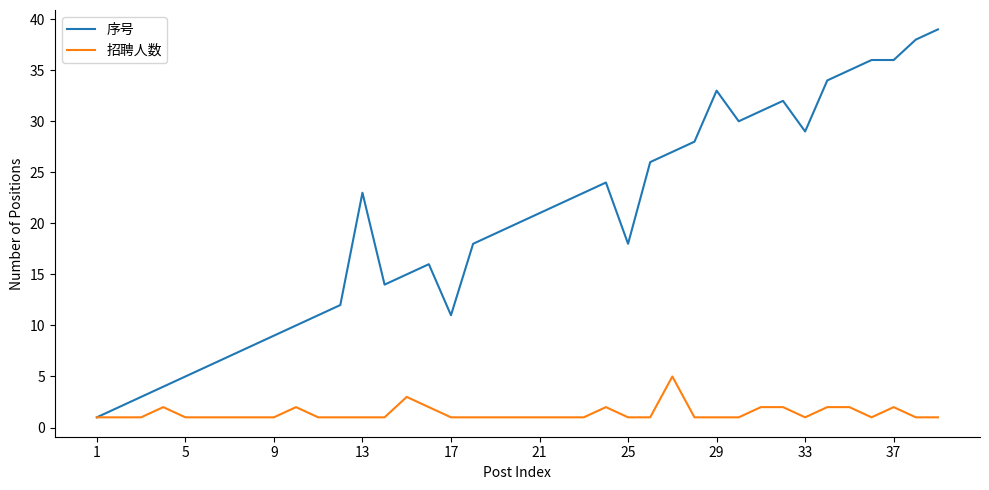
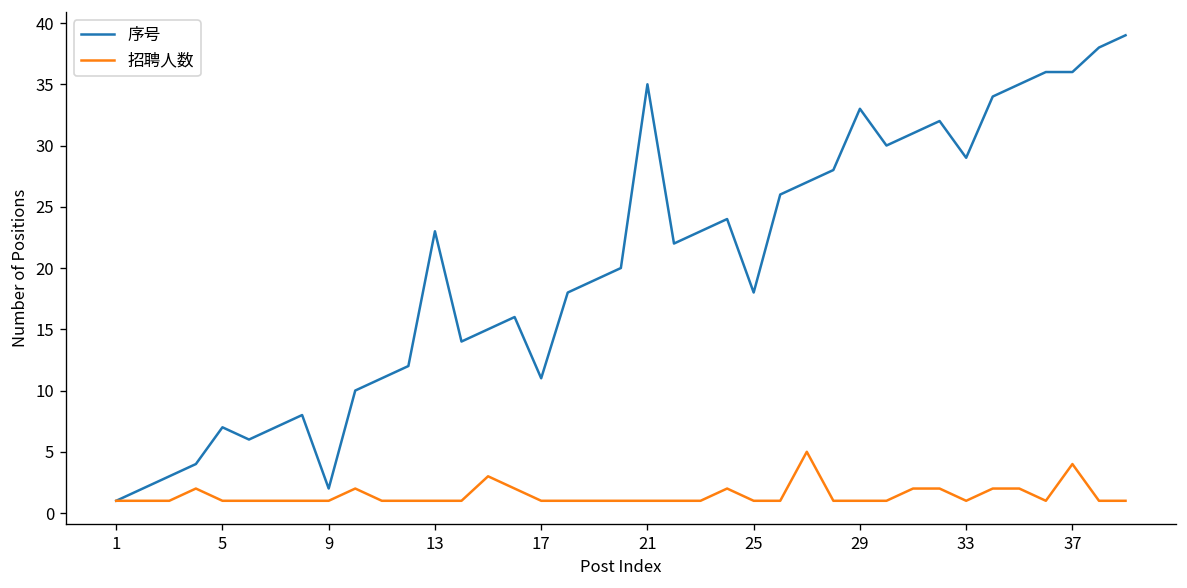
序号, 5: 5 -> 7
序号, 9: 9 -> 2
序号, 21: 21 -> 35
招聘人数, 37: 2 -> 4
